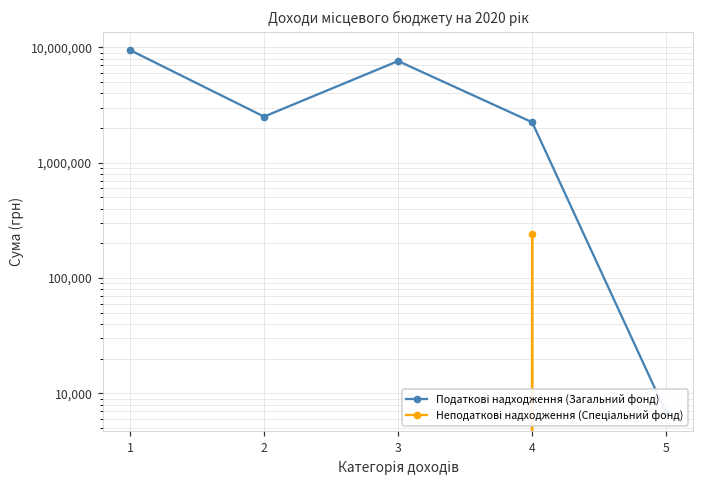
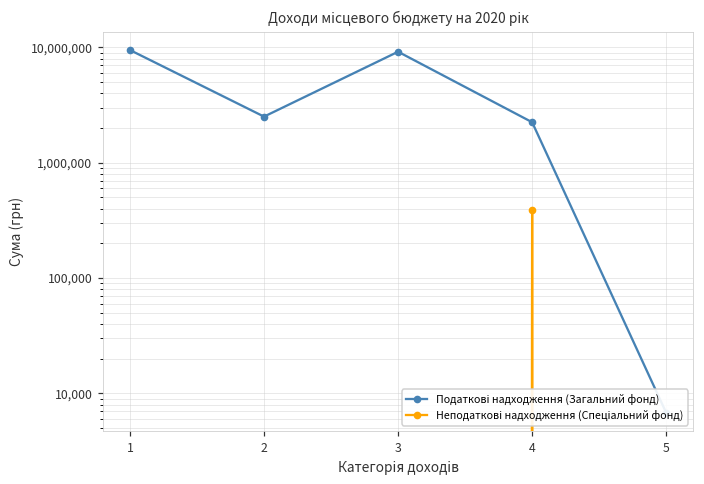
Податкові надходження (Загальний фонд), 3: 8,000,000 -> 9,000,000
Неподаткові надходження (Спеціальний фонд), 4: 240,000 -> 390,000
